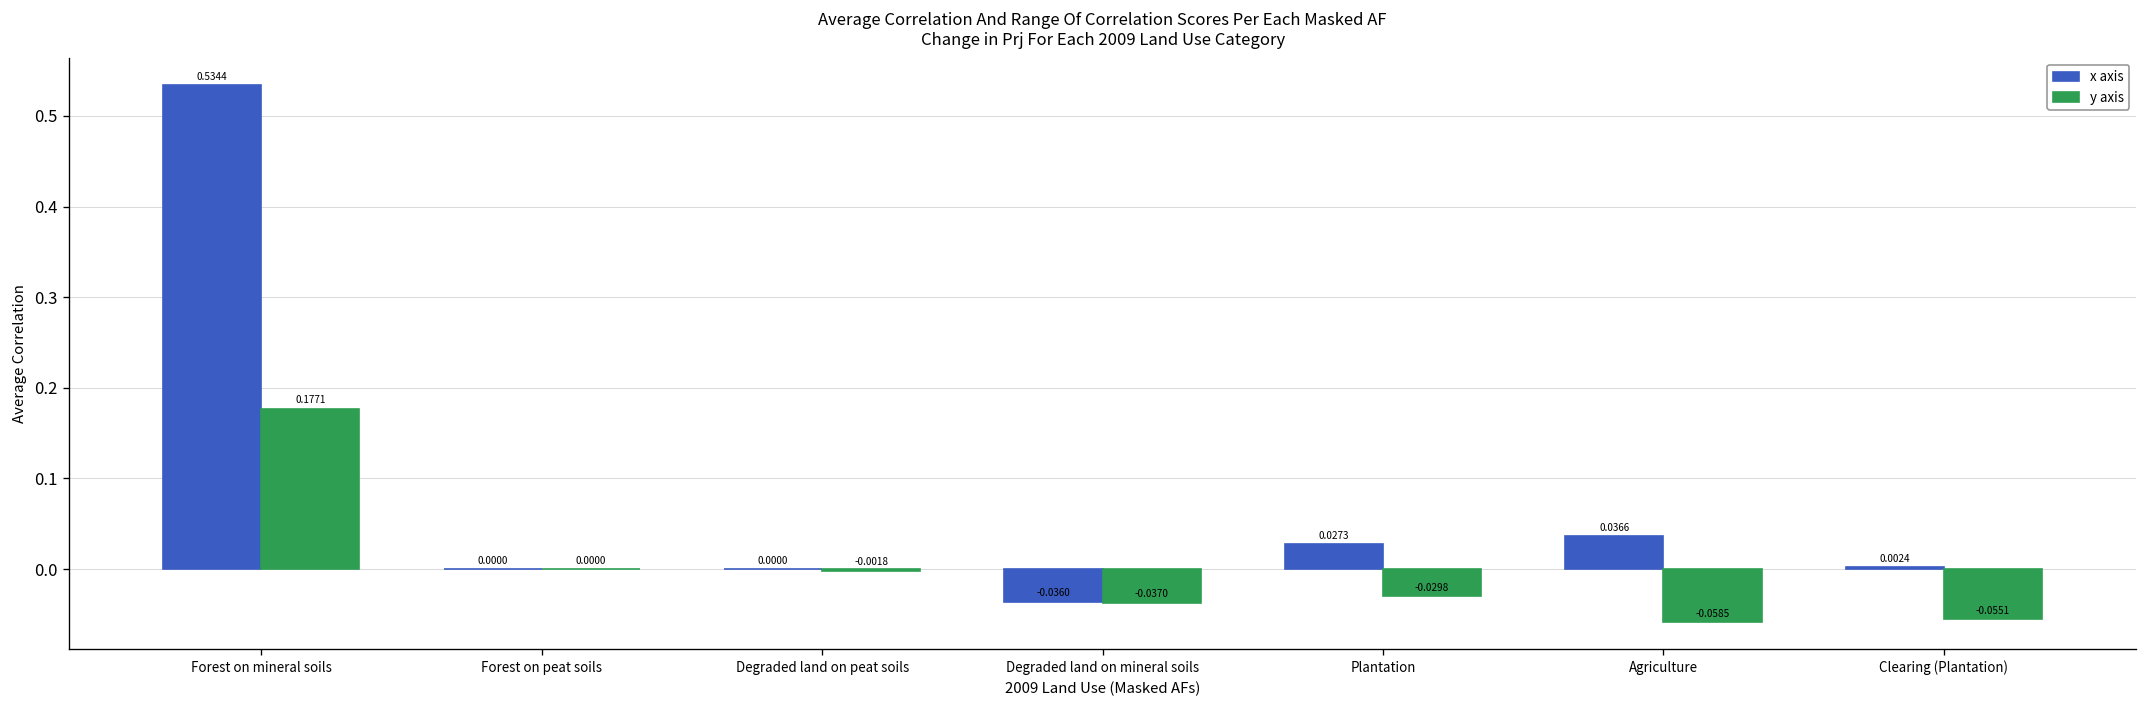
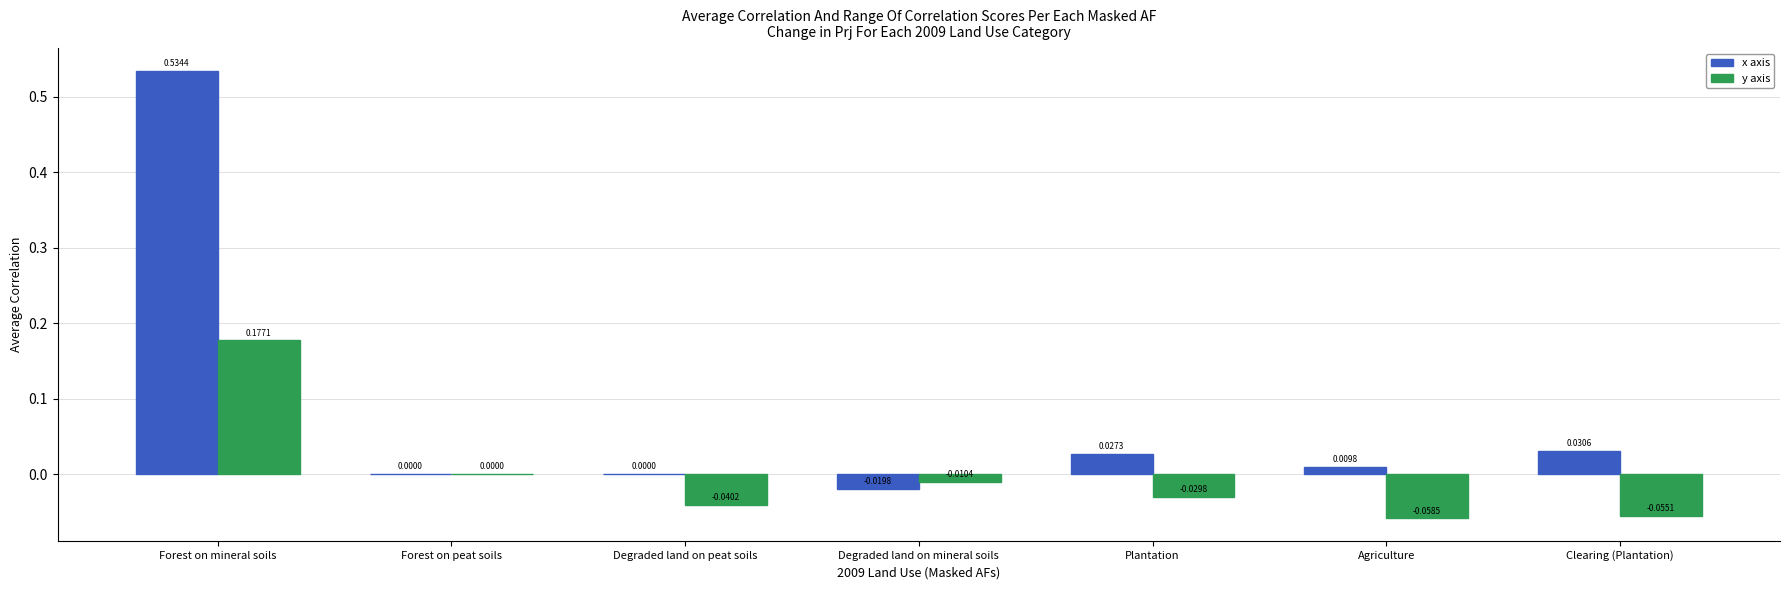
y axis, Degraded land on peat soils: -0.0018 -> -0.0402
x axis, Degraded land on mineral soils: -0.0360 -> -0.0198
y axis, Degraded land on mineral soils: -0.0370 -> -0.0104
x axis, Agriculture: 0.0366 -> 0.0098
x axis, Clearing (Plantation): 0.0024 -> 0.0306
